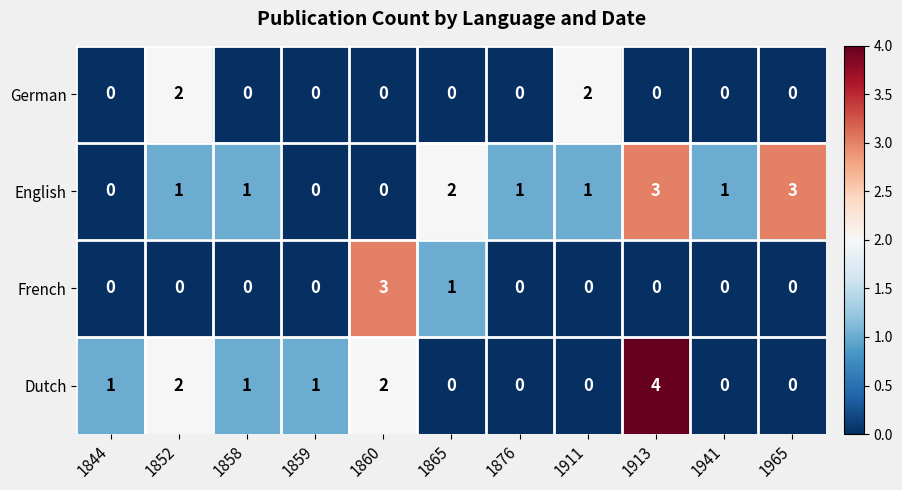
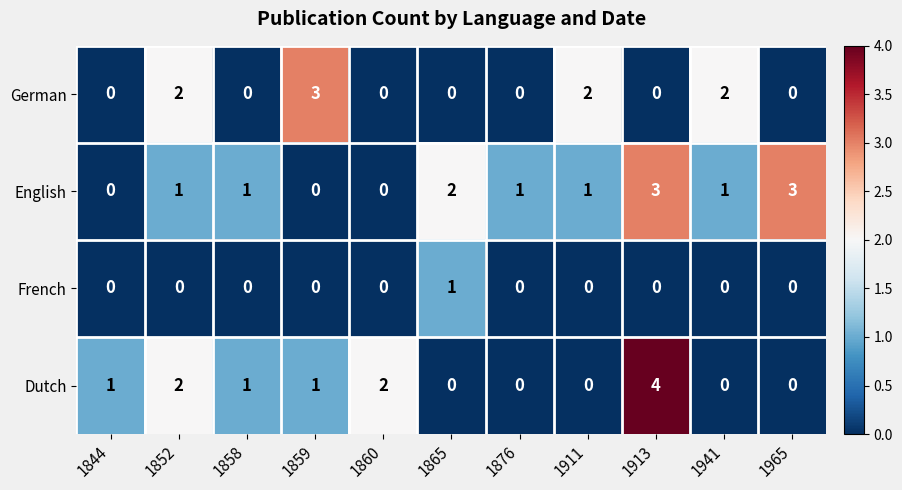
German, 1859: 0 -> 3
German, 1941: 0 -> 2
French, 1860: 3 -> 0
